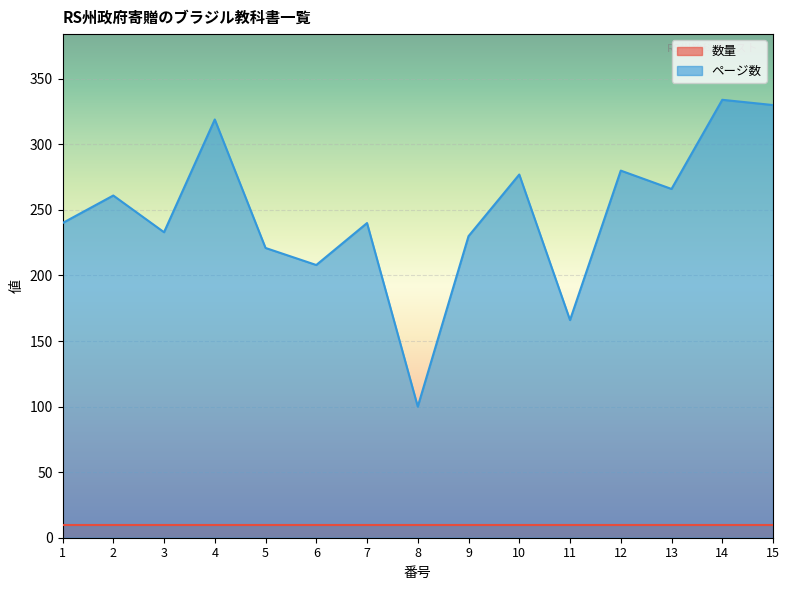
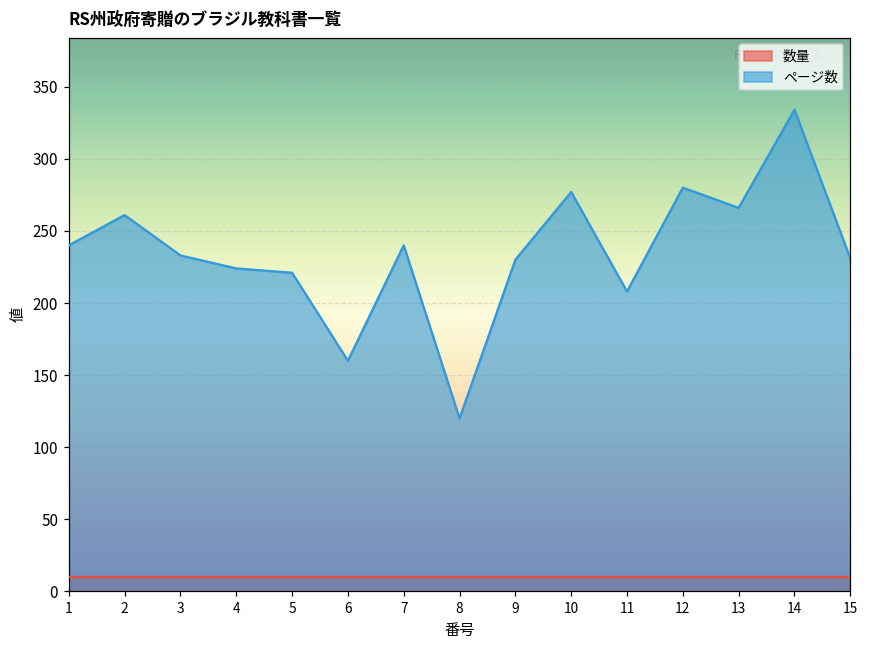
ページ数, 4: 319 -> 224
ページ数, 6: 208 -> 160
ページ数, 8: 100 -> 120
ページ数, 11: 166 -> 208
ページ数, 15: 330 -> 231
